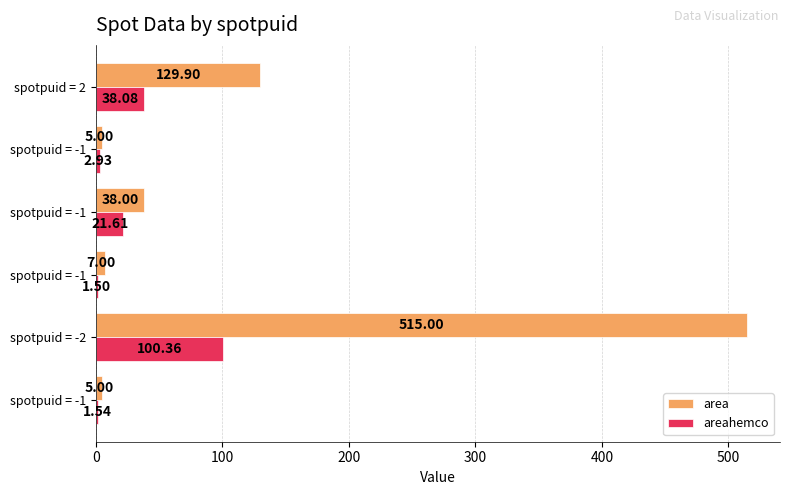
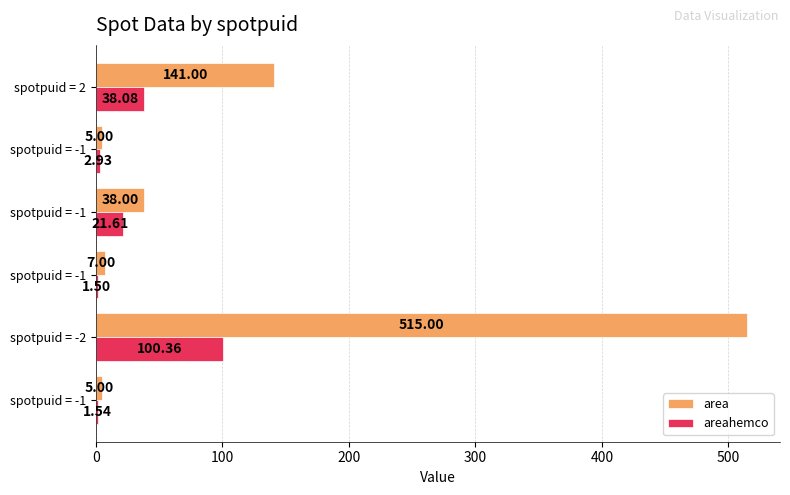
area, spotpuid = 2: 129.90 -> 141.00
